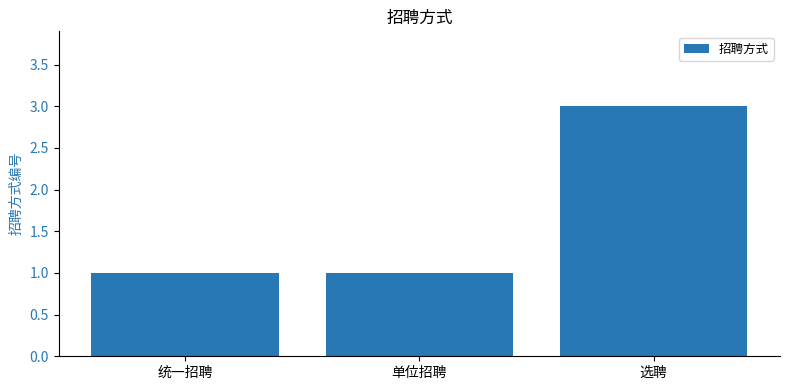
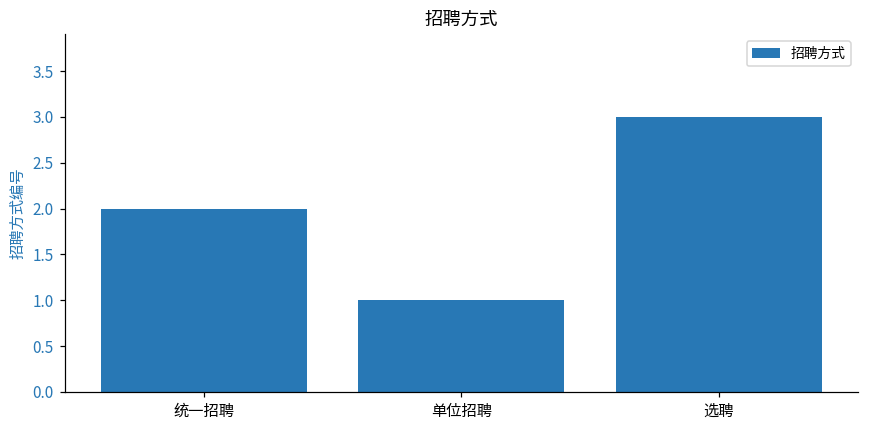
统一招聘: 1 -> 2
